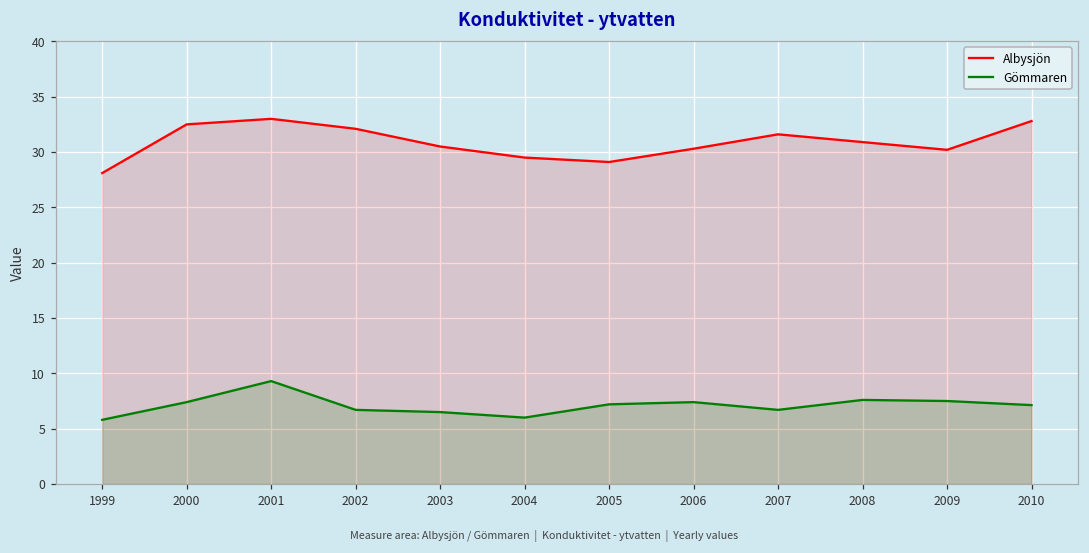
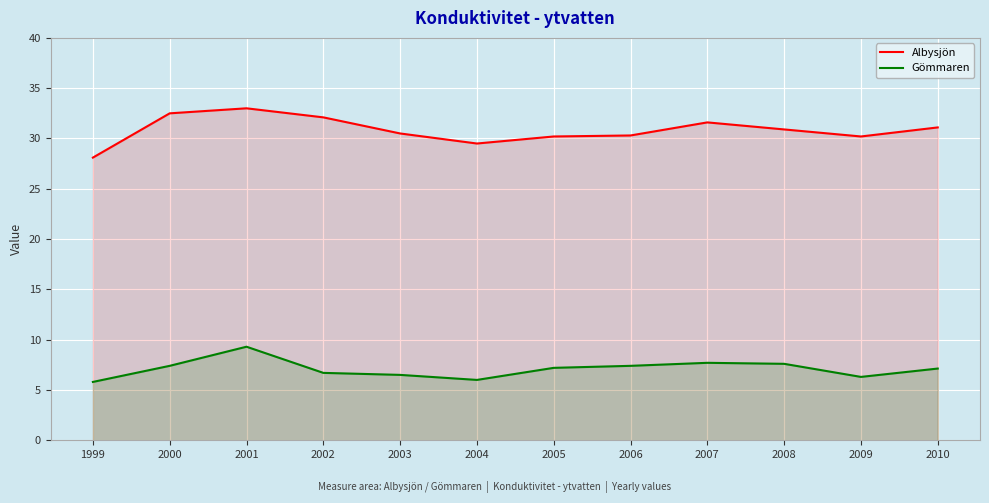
Albysjön, 2005: 29.1 -> 30.2
Gömmaren, 2007: 6.7 -> 7.7
Gömmaren, 2009: 7.5 -> 6.3
Albysjön, 2010: 32.8 -> 31.1
